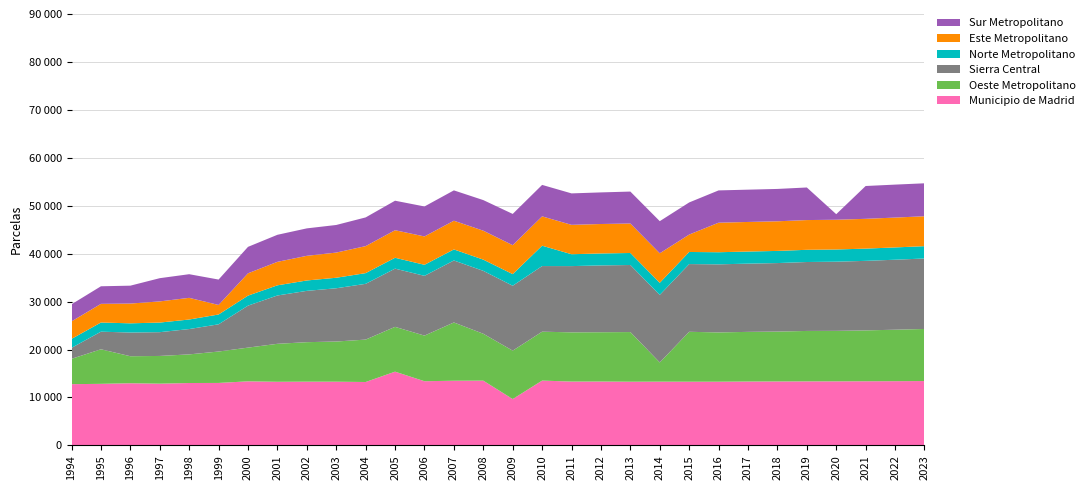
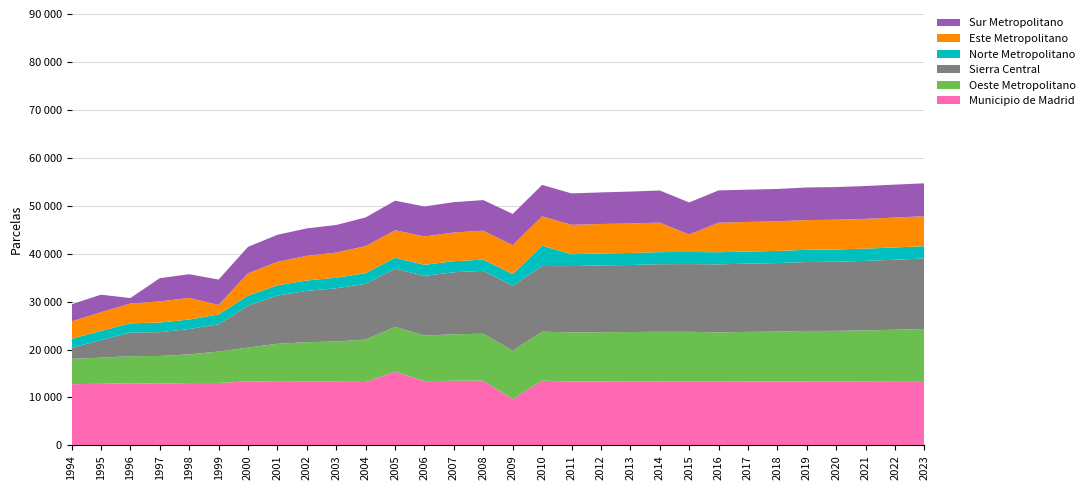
Oeste Metropolitano, 1995: 7000 -> 5000
Sur Metropolitano, 1996: 4000 -> 1000
Oeste Metropolitano, 2007: 12000 -> 10000
Oeste Metropolitano, 2014: 4000 -> 10000
Sur Metropolitano, 2020: 1000 -> 7000
